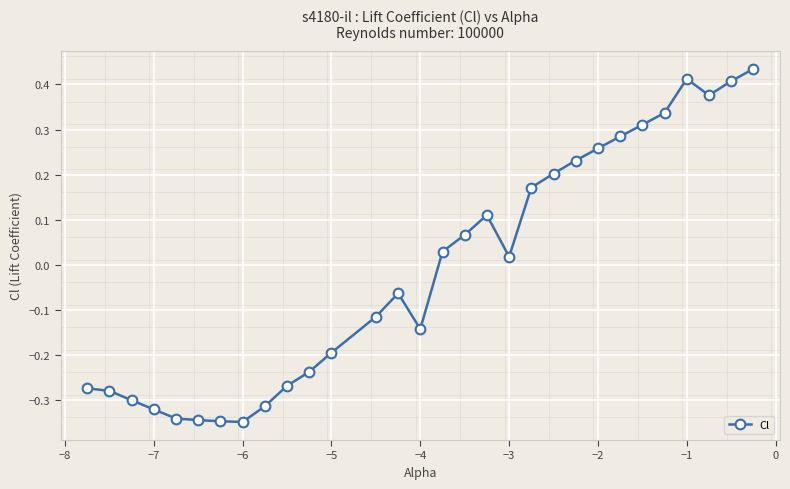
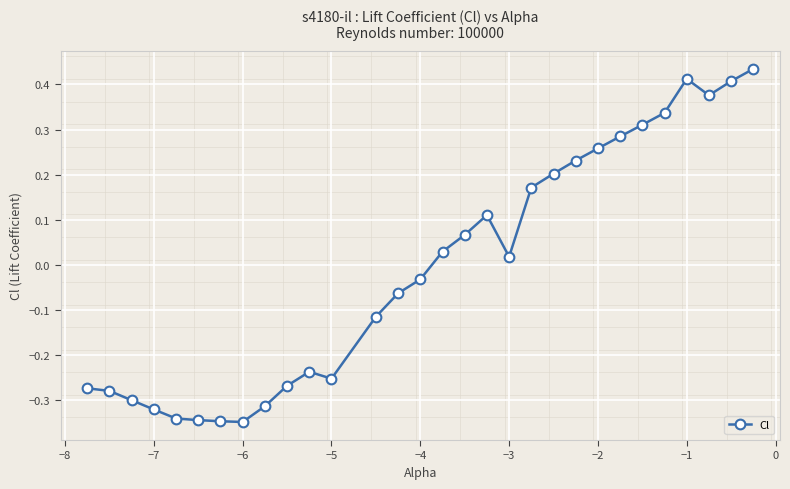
−5: -0.19 -> -0.25
−4: -0.14 -> -0.03
